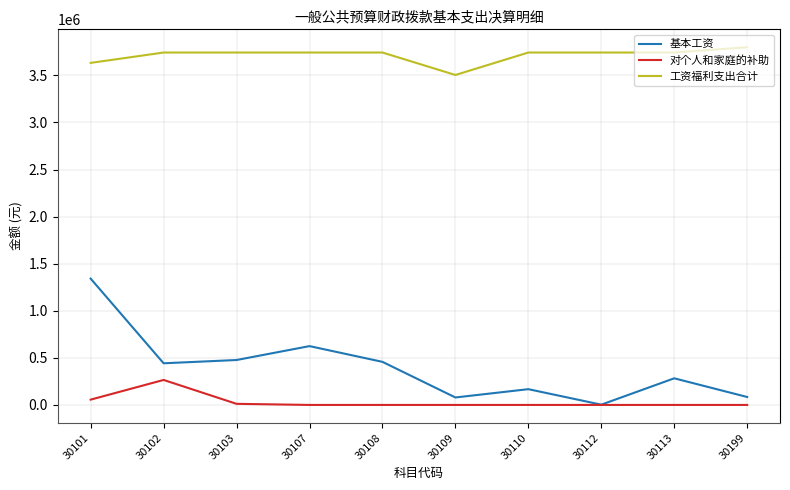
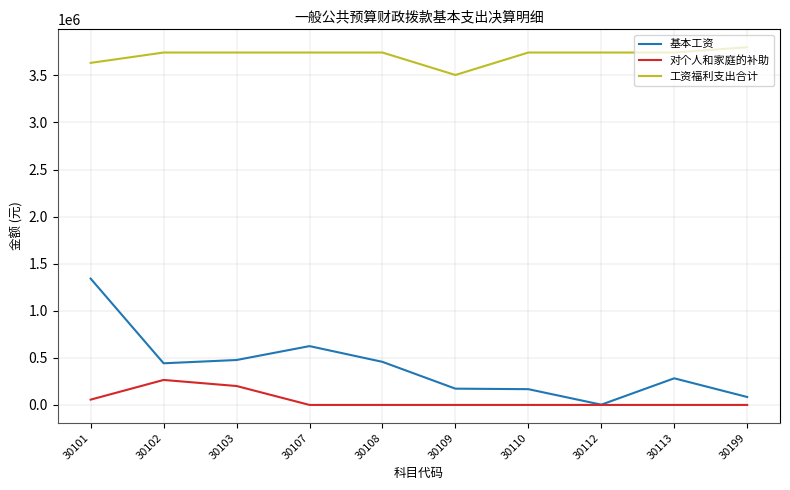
对个人和家庭的补助, 30103: 0 -> 200000
基本工资, 30109: 100000 -> 200000
